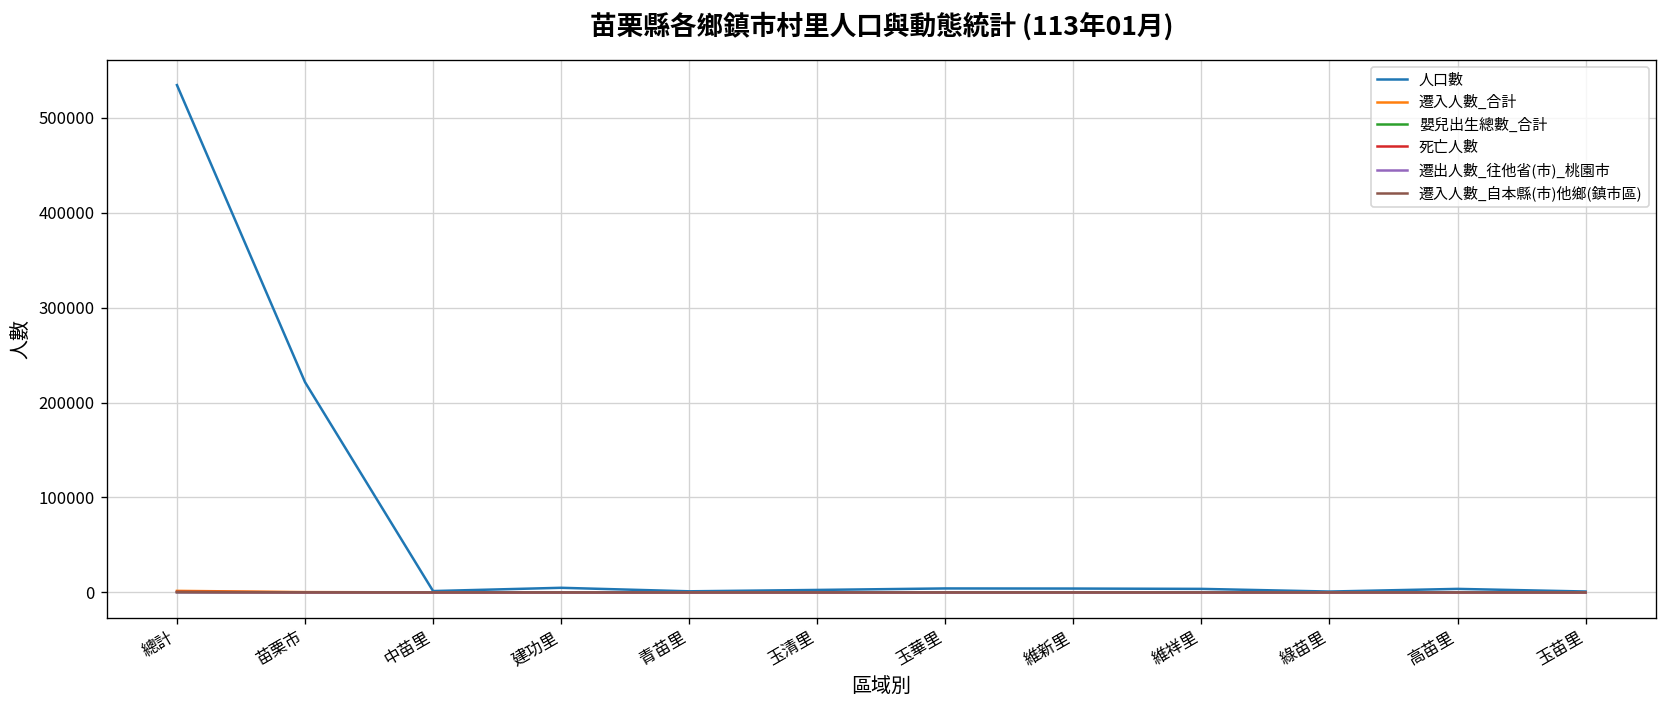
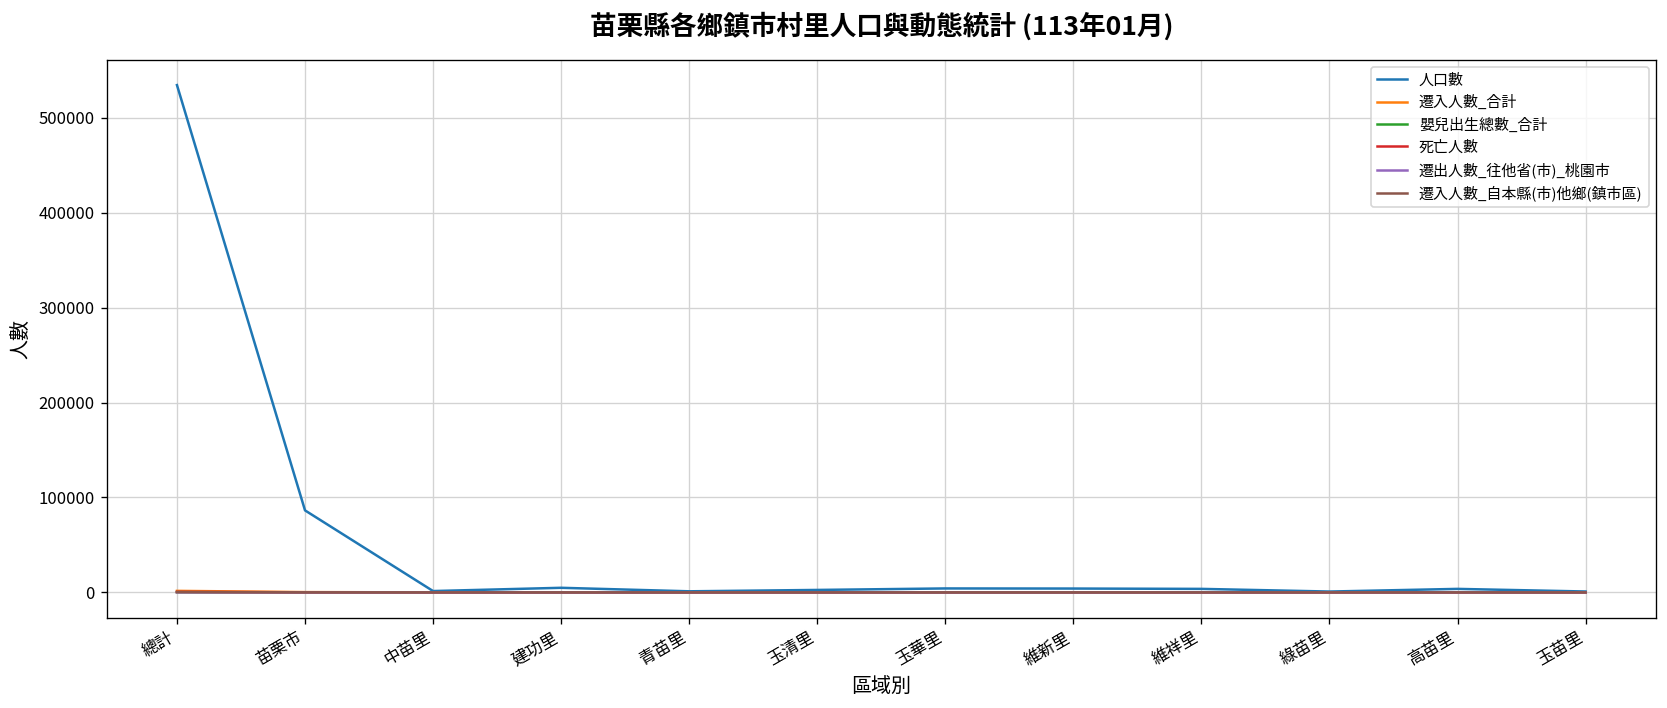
人口數, 苗栗市: 220000 -> 90000
